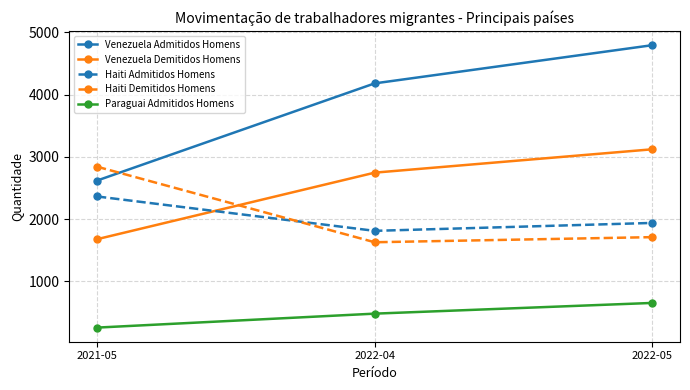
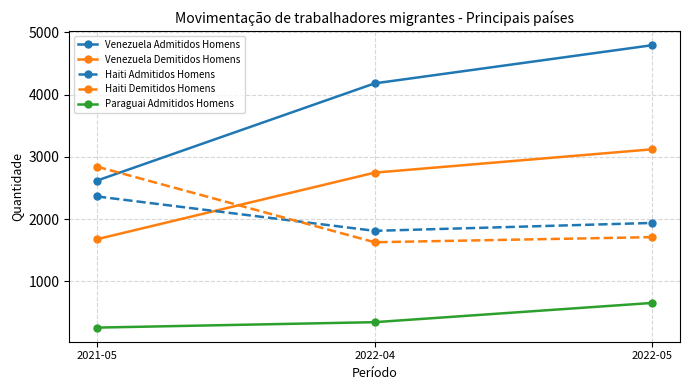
Paraguai Admitidos Homens, 2022-04: 500 -> 300
